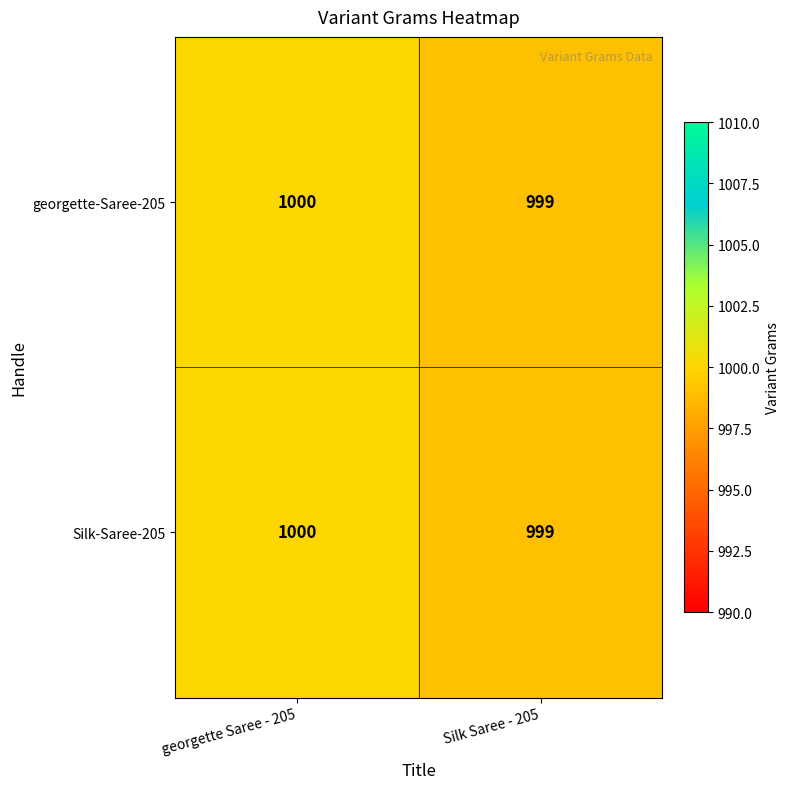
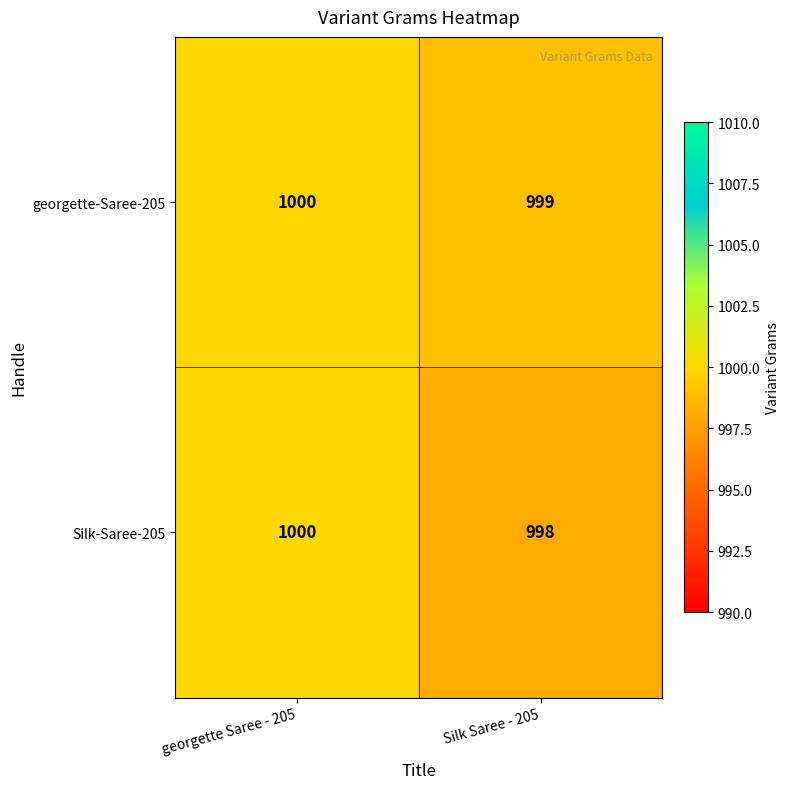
Silk-Saree-205, Silk Saree - 205: 999 -> 998
